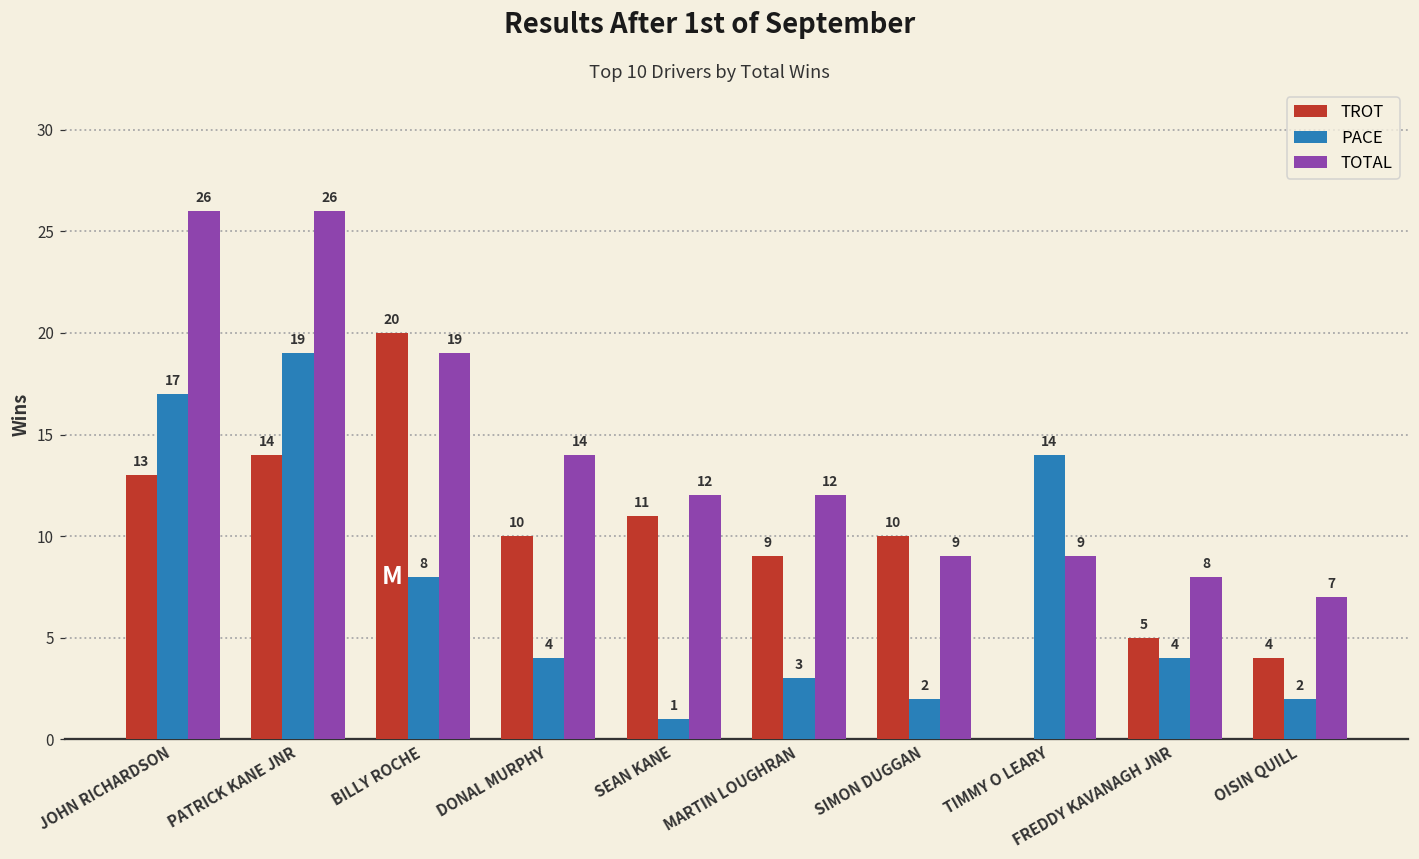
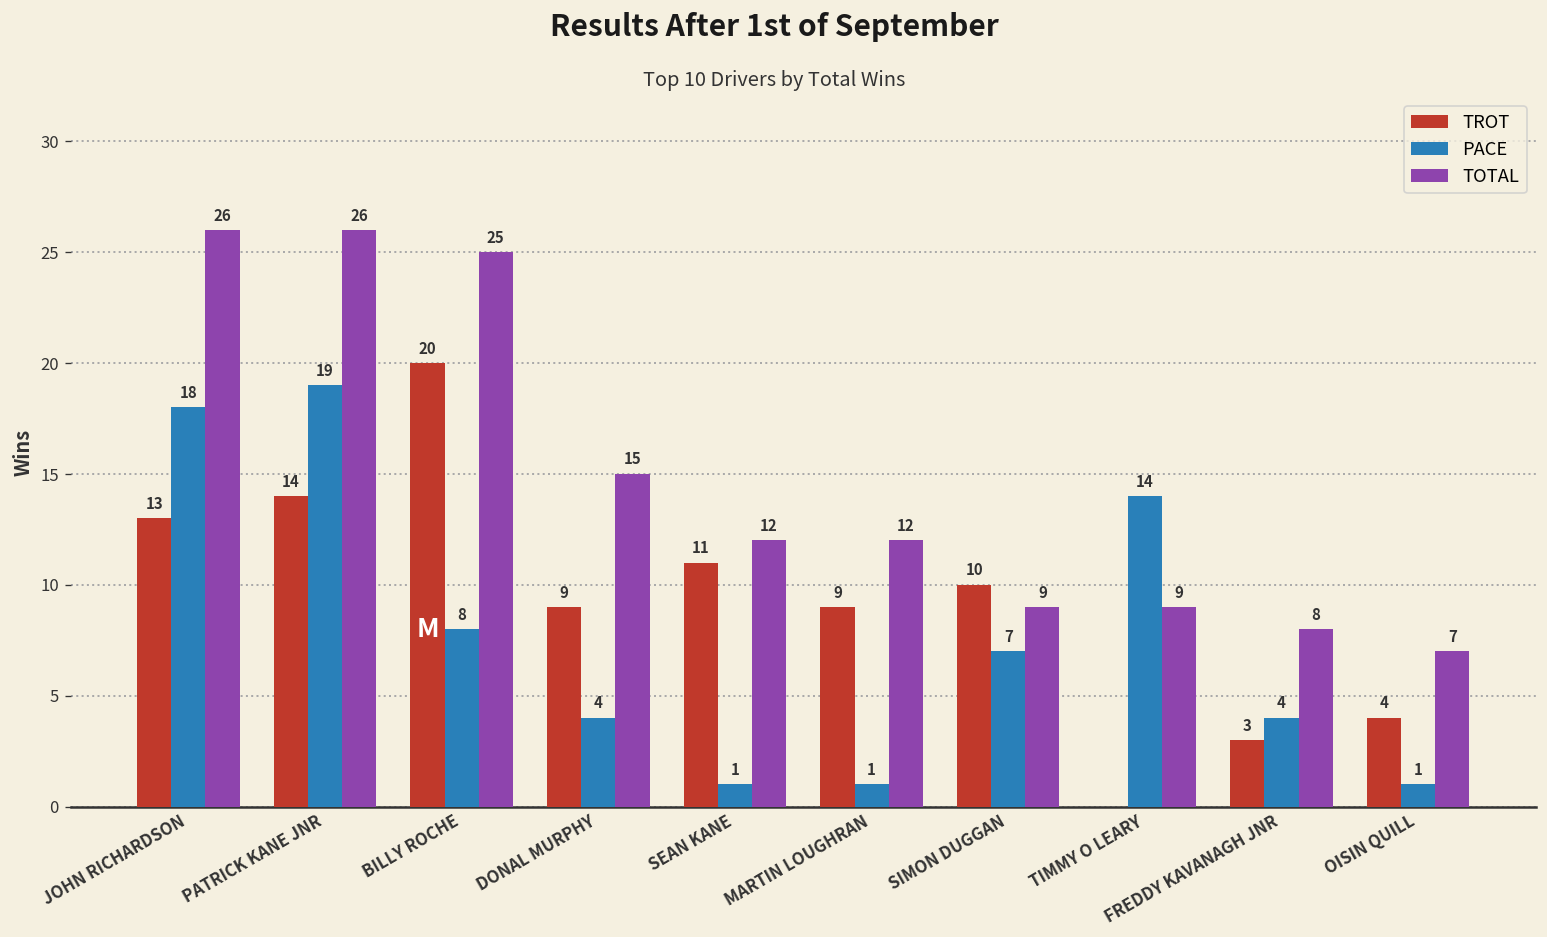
PACE, JOHN RICHARDSON: 17 -> 18
TOTAL, BILLY ROCHE: 19 -> 25
TROT, DONAL MURPHY: 10 -> 9
TOTAL, DONAL MURPHY: 14 -> 15
PACE, MARTIN LOUGHRAN: 3 -> 1
PACE, SIMON DUGGAN: 2 -> 7
TROT, FREDDY KAVANAGH JNR: 5 -> 3
PACE, OISIN QUILL: 2 -> 1
